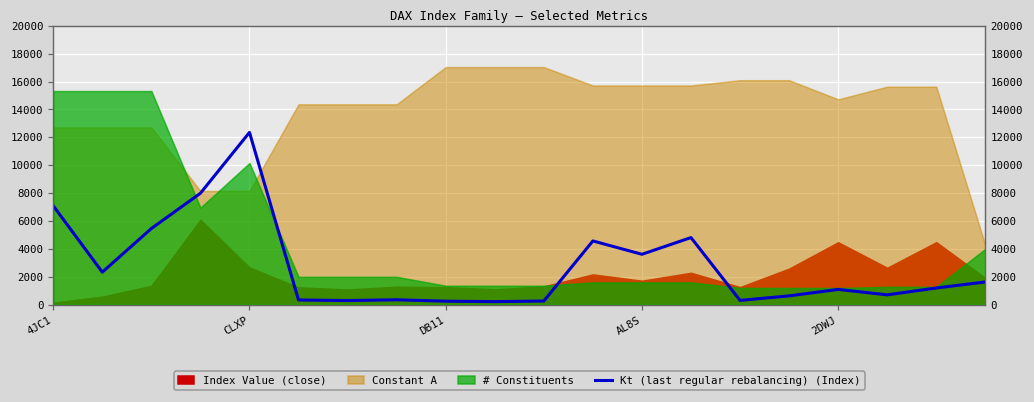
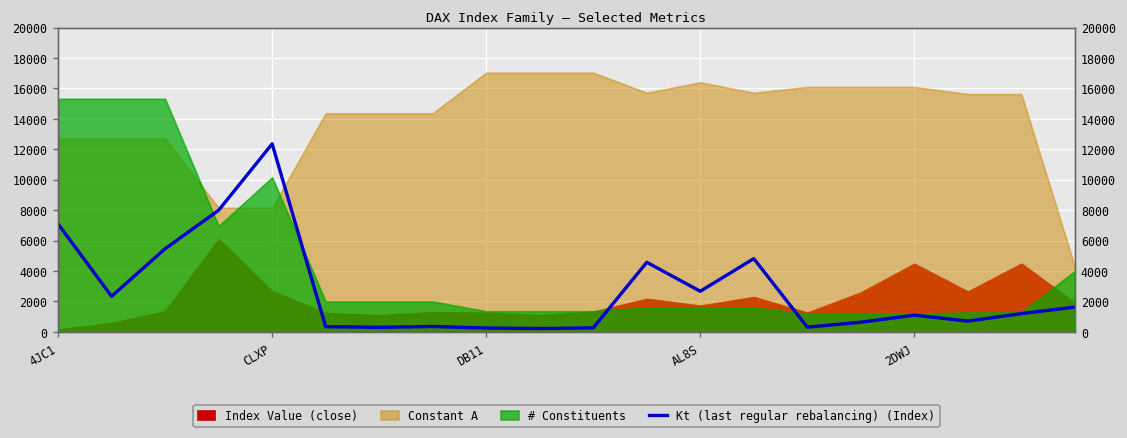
Kt (last regular rebalancing) (Index), AL8S: 3600 -> 2700
Constant A, AL8S: 15700 -> 16400
Constant A, 2DWJ: 14700 -> 16100
